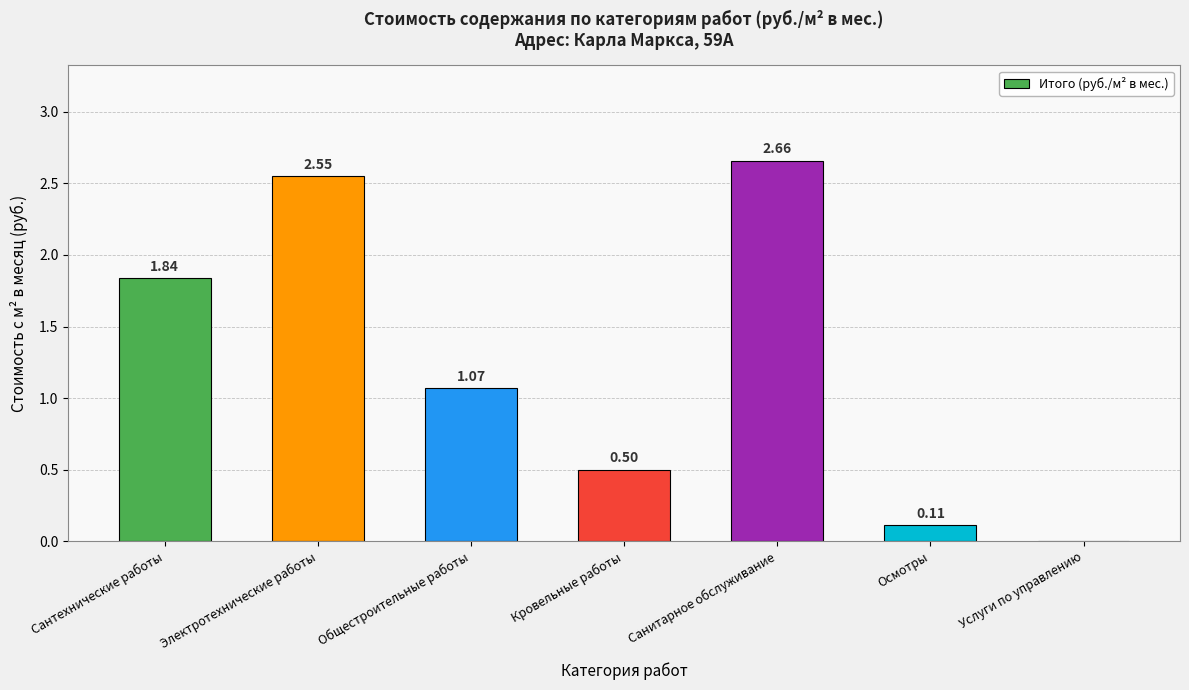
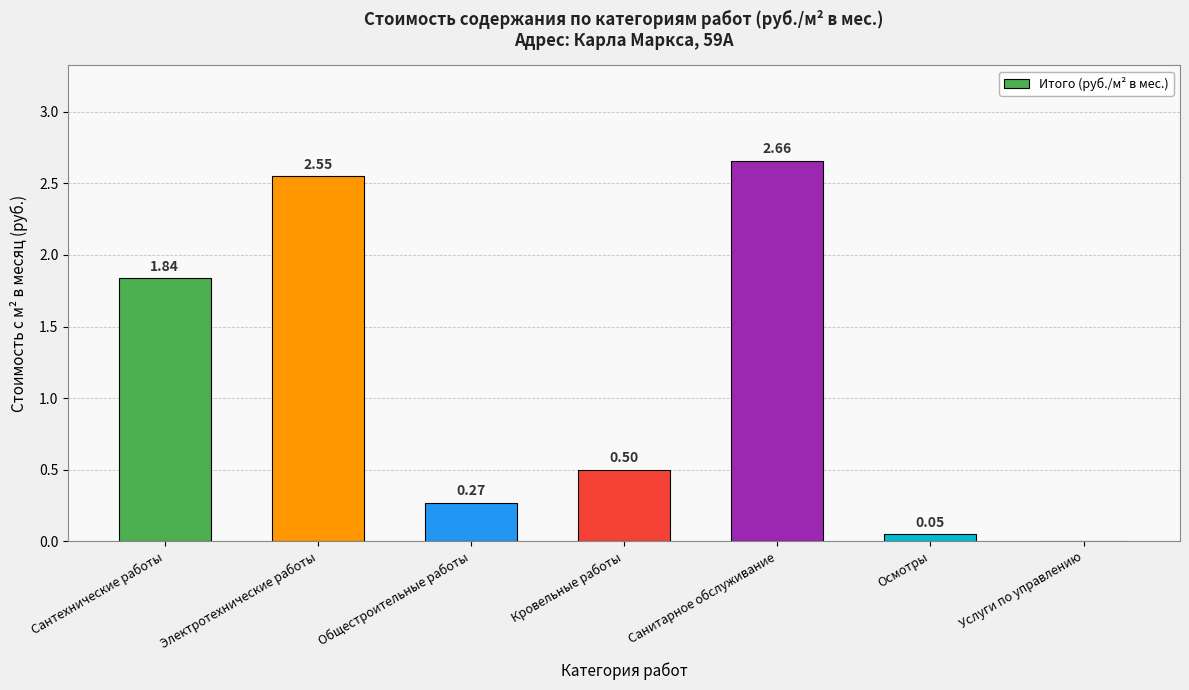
Общестроительные работы: 1.07 -> 0.27
Осмотры: 0.11 -> 0.05
